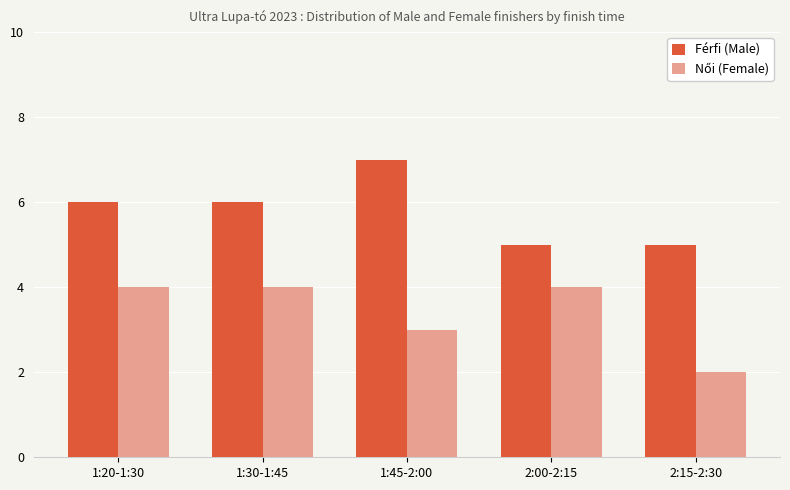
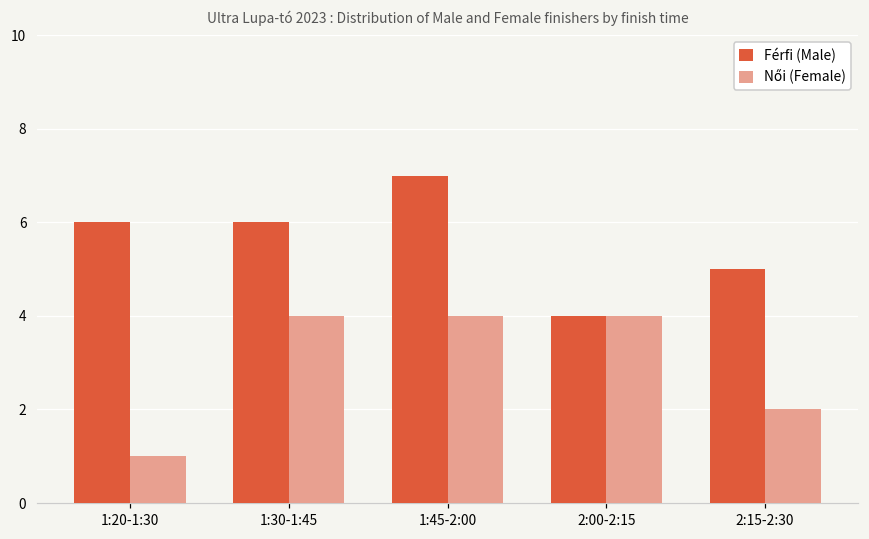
Női (Female), 1:20-1:30: 4 -> 1
Női (Female), 1:45-2:00: 3 -> 4
Férfi (Male), 2:00-2:15: 5 -> 4
